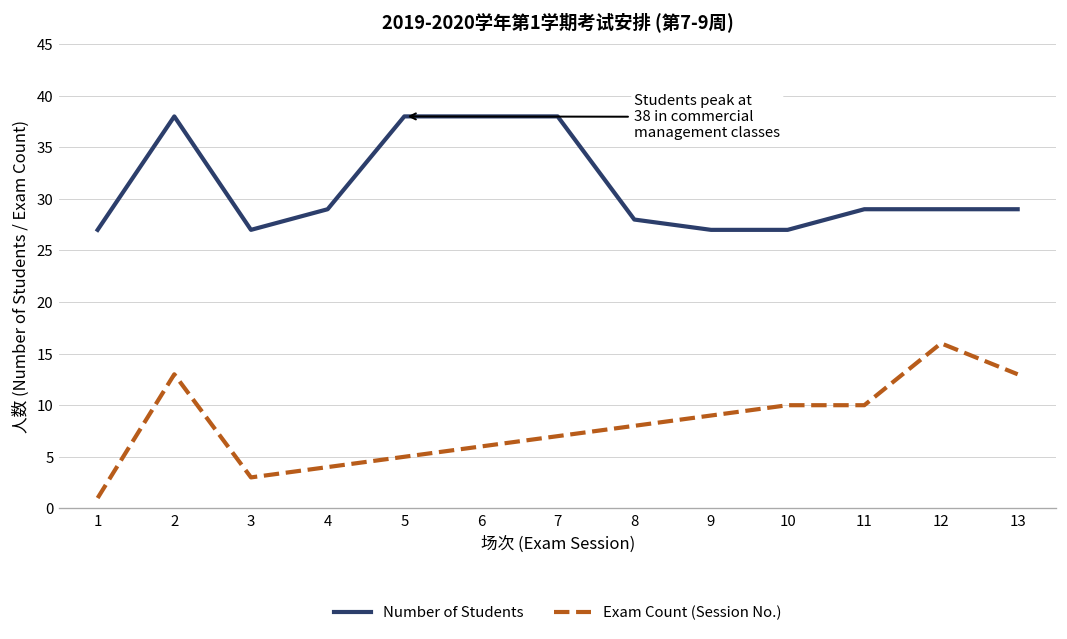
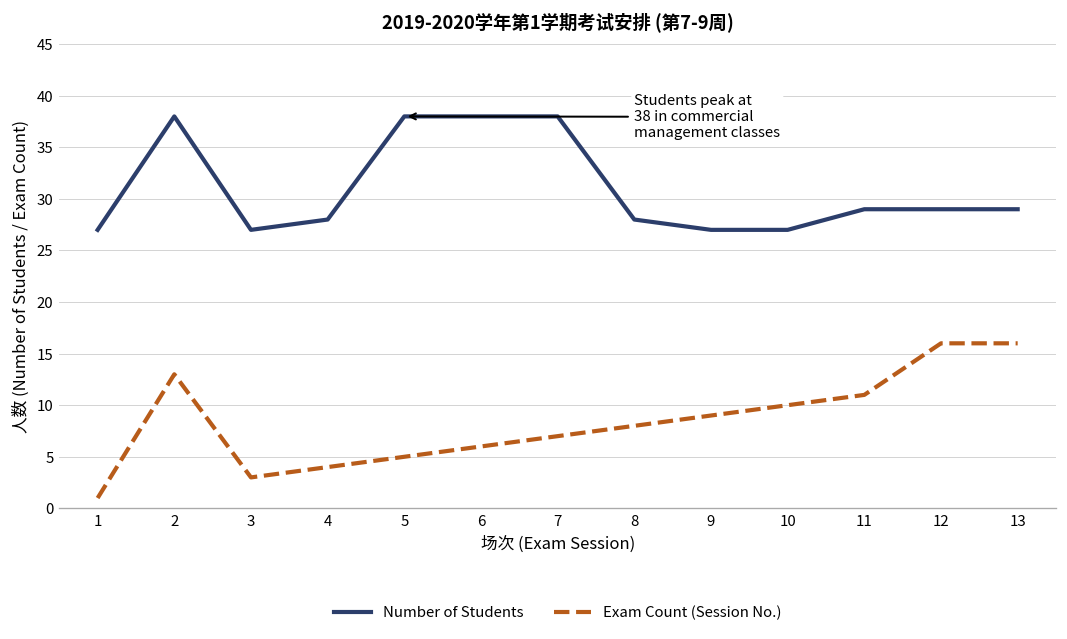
Number of Students, 4: 29 -> 28
Exam Count (Session No.), 11: 10 -> 11
Exam Count (Session No.), 13: 13 -> 16
